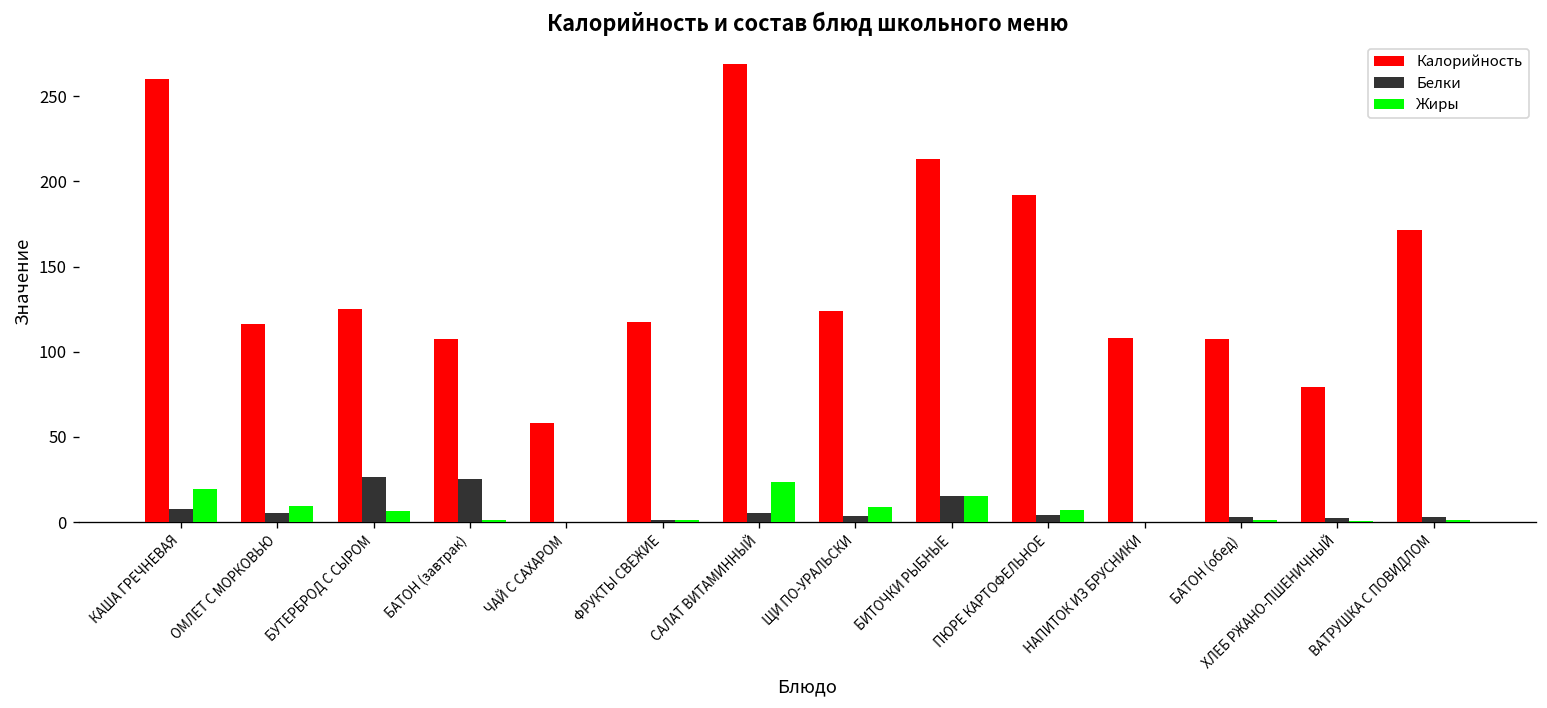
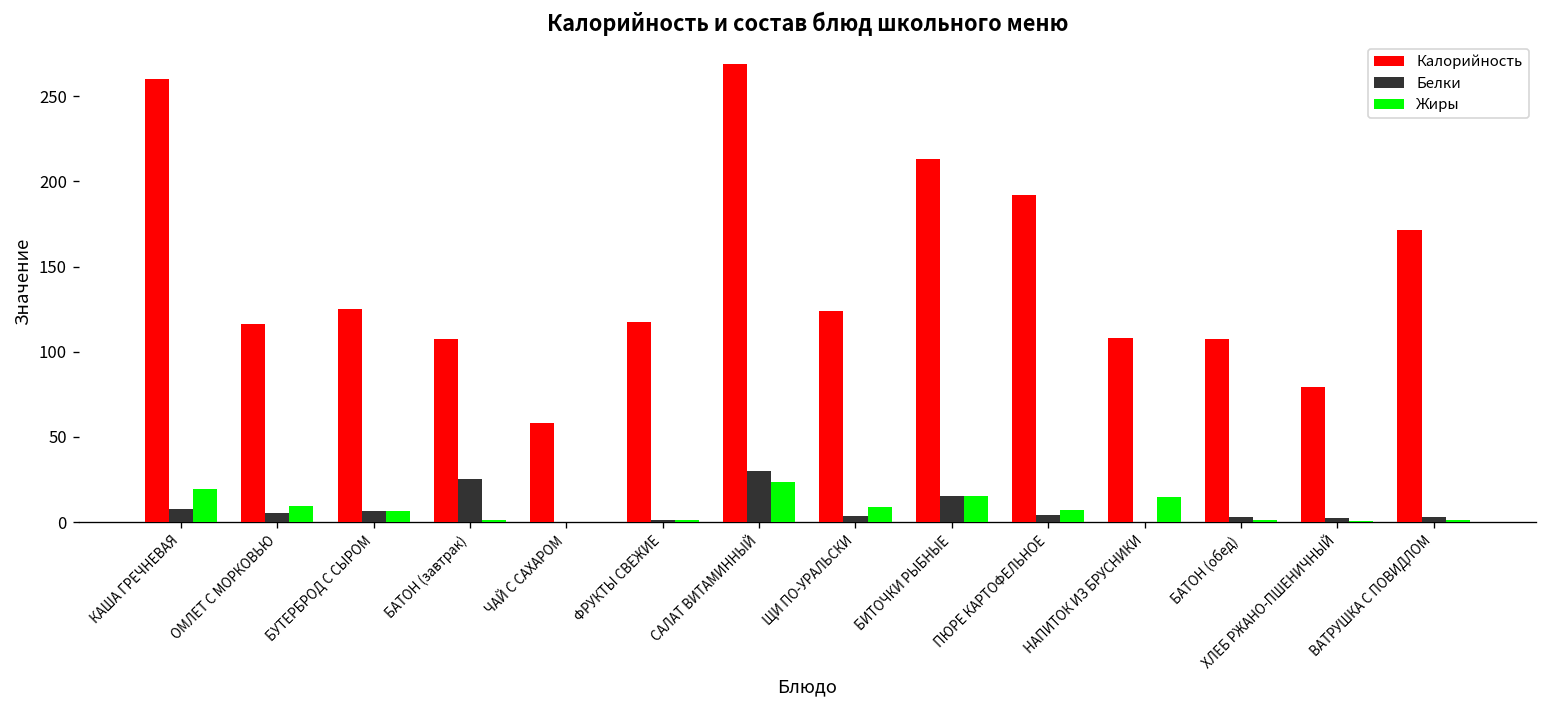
Белки, БУТЕРБРОД С СЫРОМ: 27 -> 6
Белки, САЛАТ ВИТАМИННЫЙ: 6 -> 30
Жиры, НАПИТОК ИЗ БРУСНИКИ: 0 -> 15
